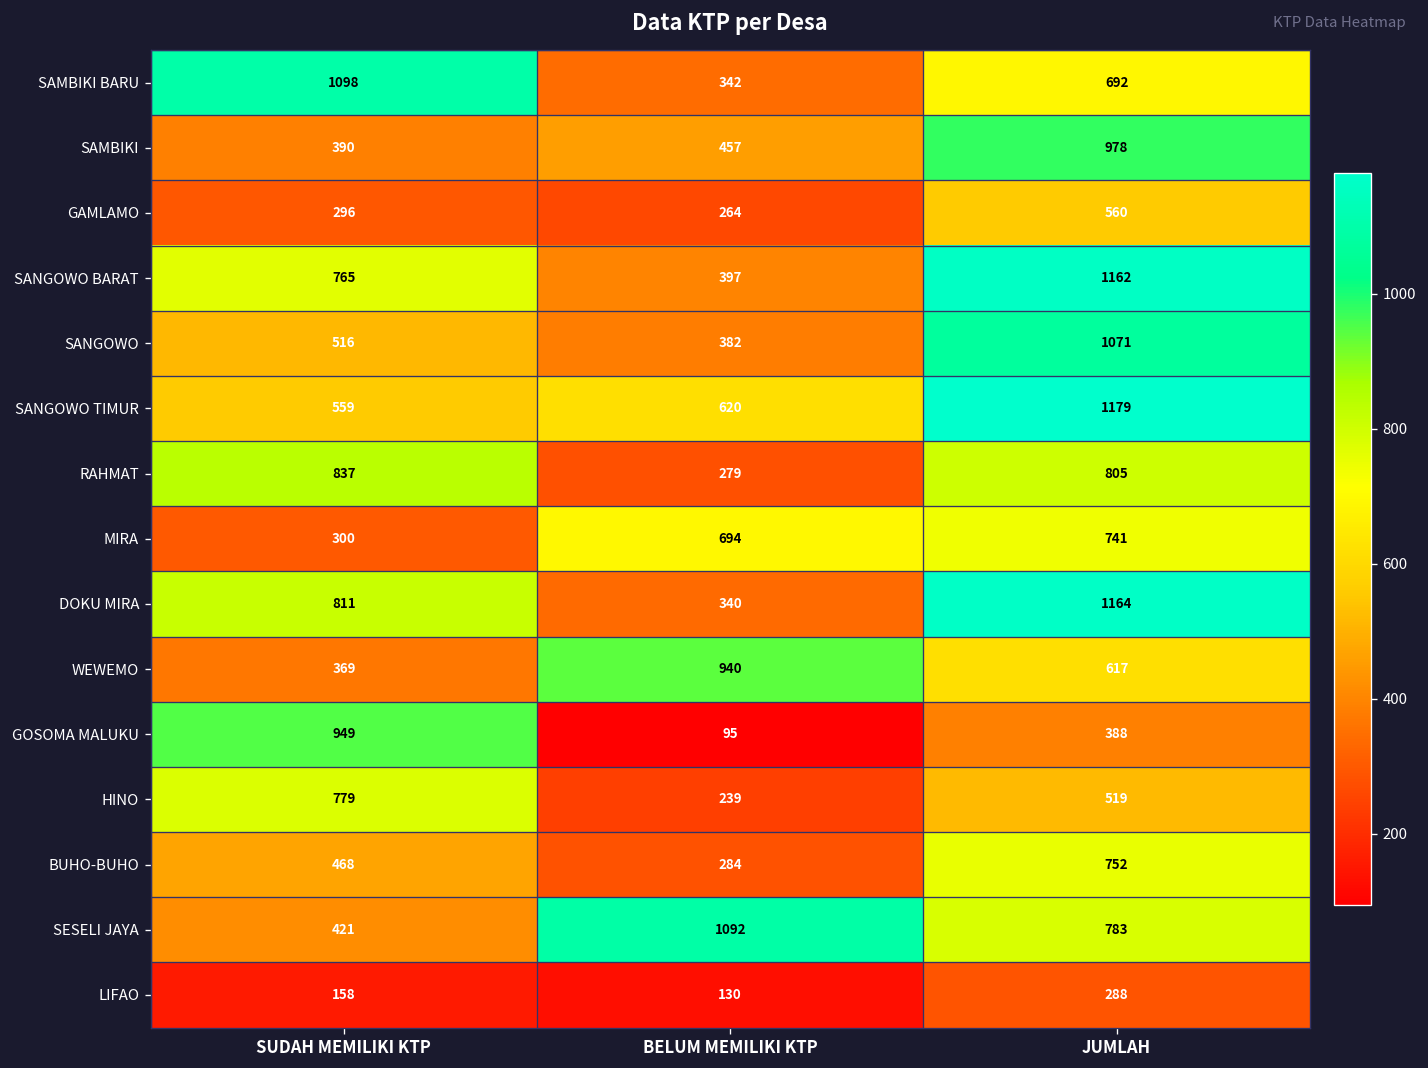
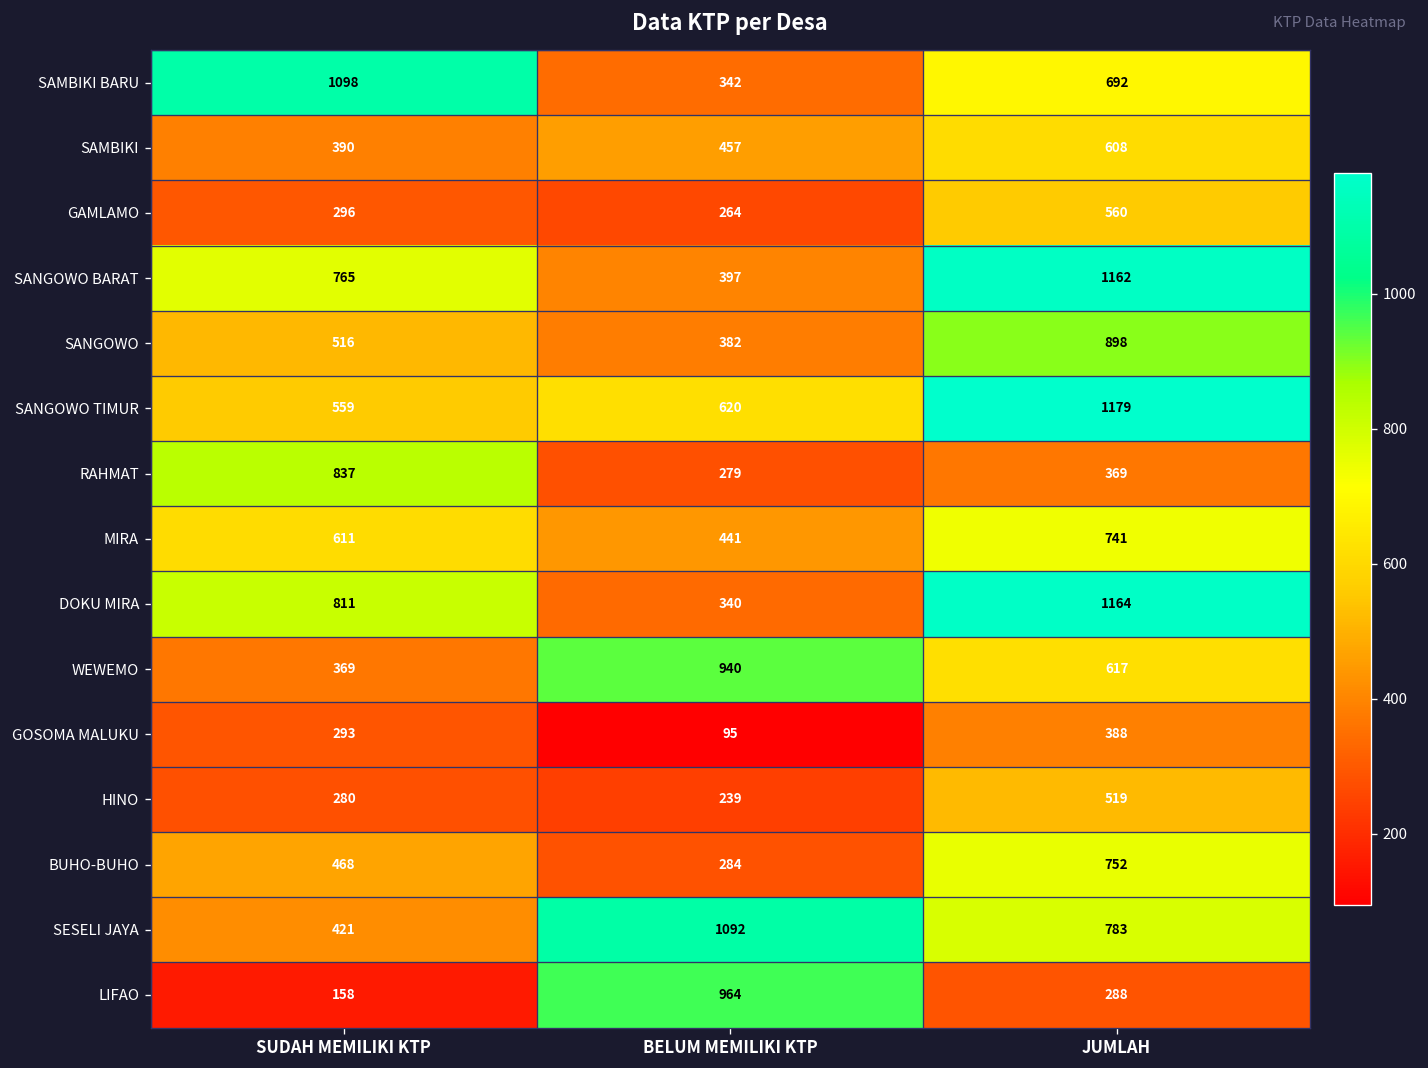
SAMBIKI, JUMLAH: 978 -> 608
SANGOWO, JUMLAH: 1071 -> 898
RAHMAT, JUMLAH: 805 -> 369
MIRA, SUDAH MEMILIKI KTP: 300 -> 611
MIRA, BELUM MEMILIKI KTP: 694 -> 441
GOSOMA MALUKU, SUDAH MEMILIKI KTP: 949 -> 293
HINO, SUDAH MEMILIKI KTP: 779 -> 280
LIFAO, BELUM MEMILIKI KTP: 130 -> 964
